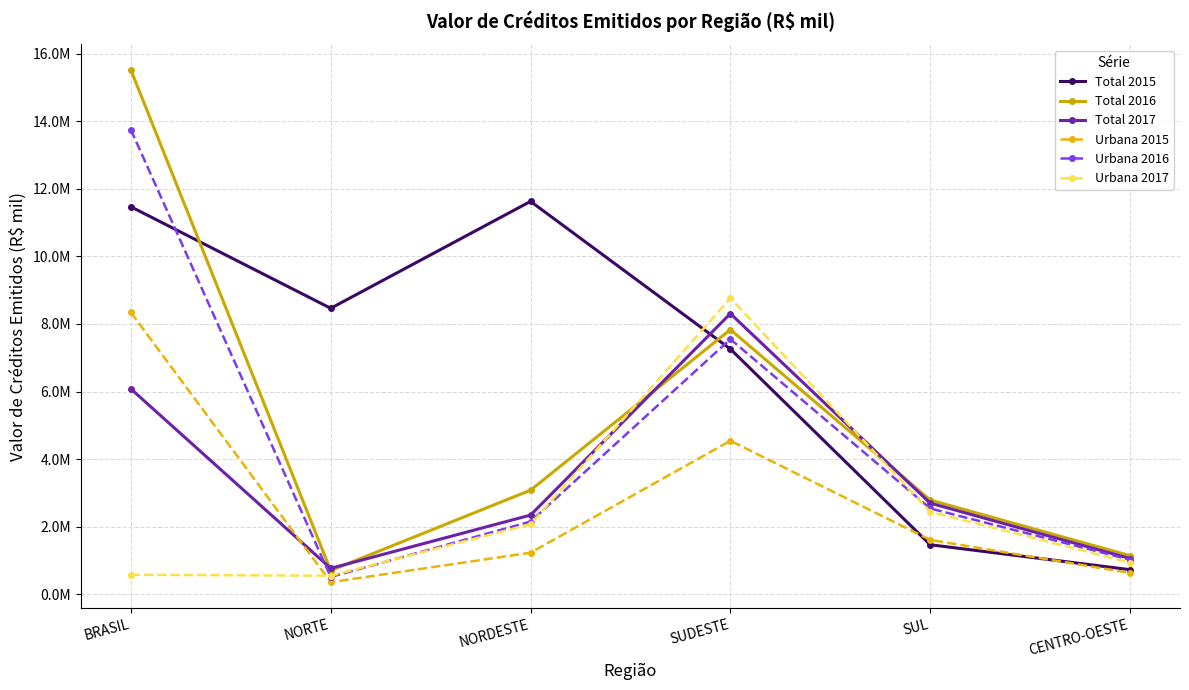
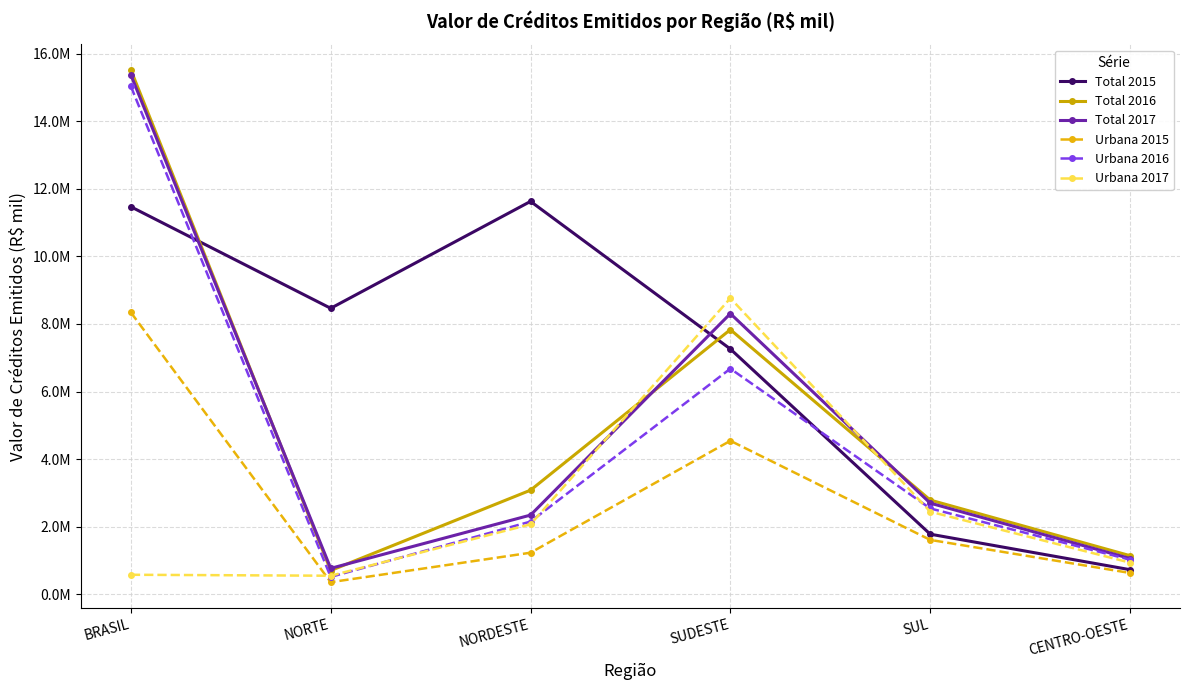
Total 2017, BRASIL: 6100000 -> 15400000
Urbana 2016, BRASIL: 13800000 -> 15000000
Urbana 2016, SUDESTE: 7600000 -> 6700000
Total 2015, SUL: 1500000 -> 1800000
